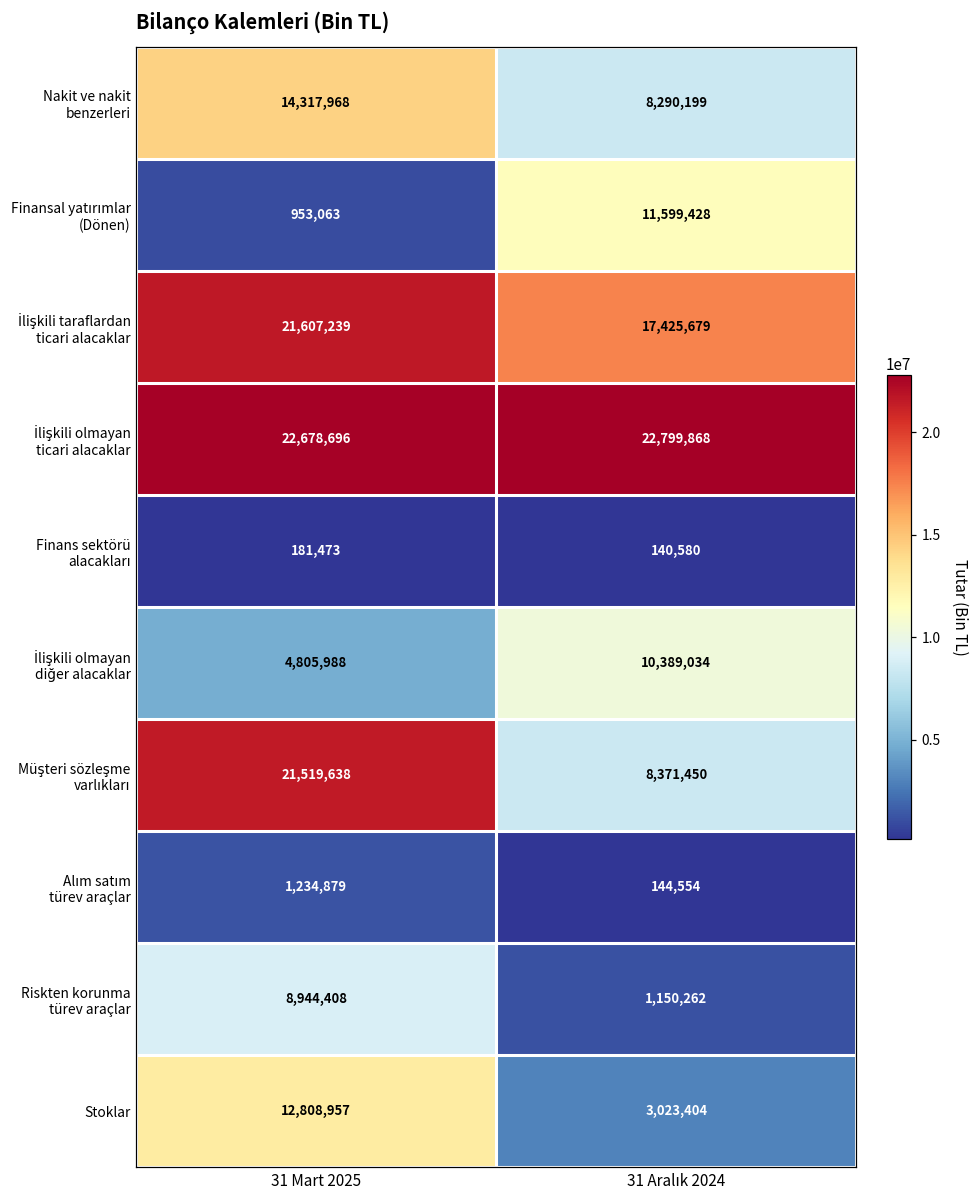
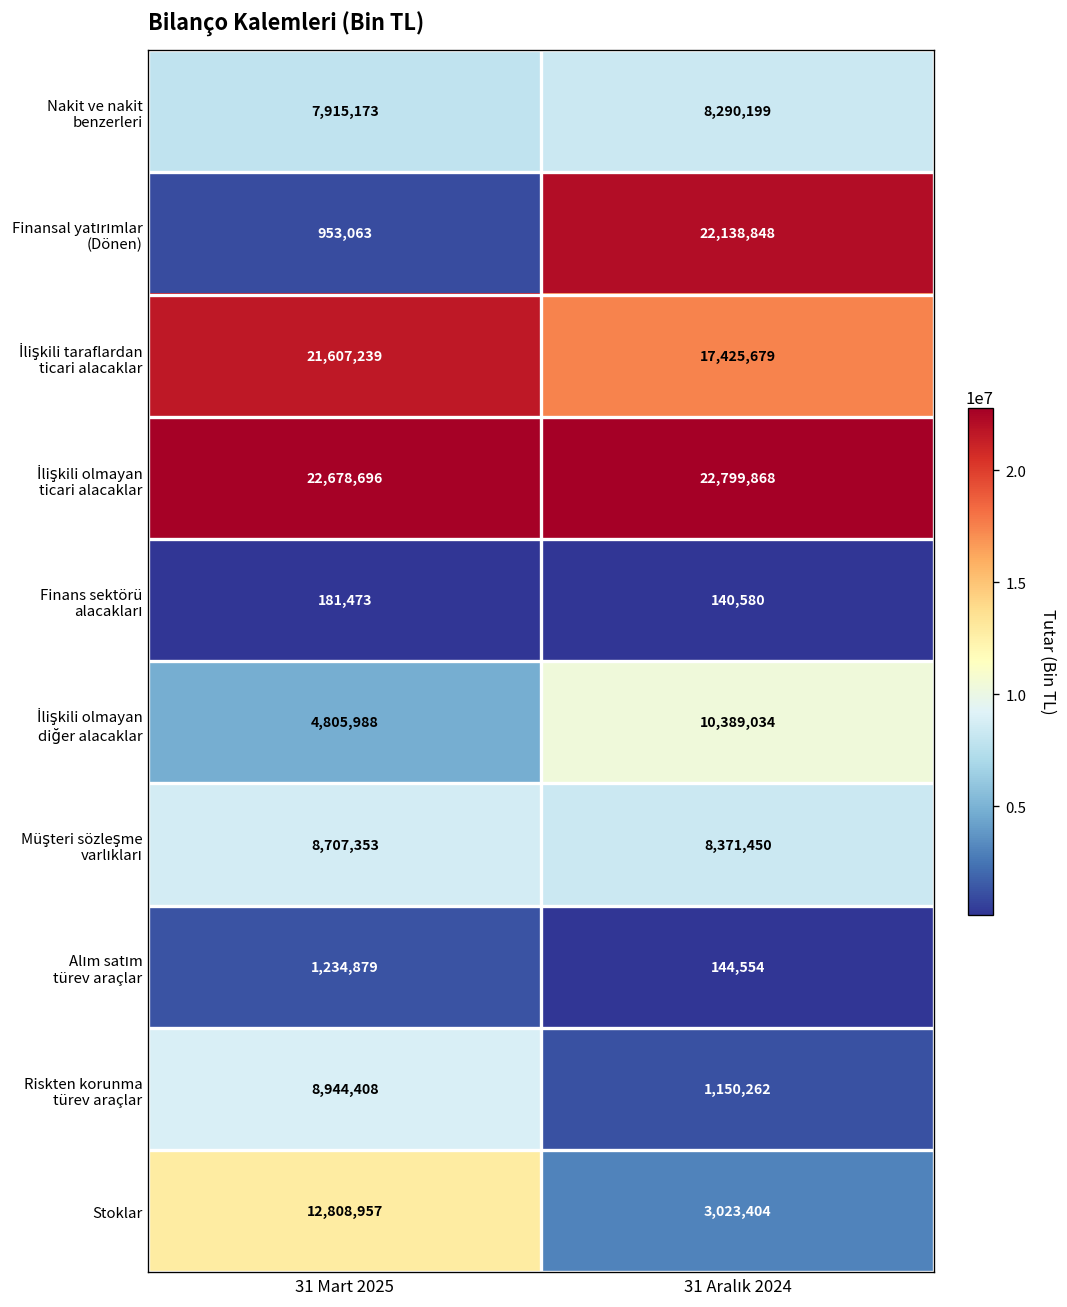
Nakit ve nakit benzerleri, 31 Mart 2025: 14,317,968 -> 7,915,173
Finansal yatırımlar (Dönen), 31 Aralık 2024: 11,599,428 -> 22,138,848
Müşteri sözleşme varlıkları, 31 Mart 2025: 21,519,638 -> 8,707,353
